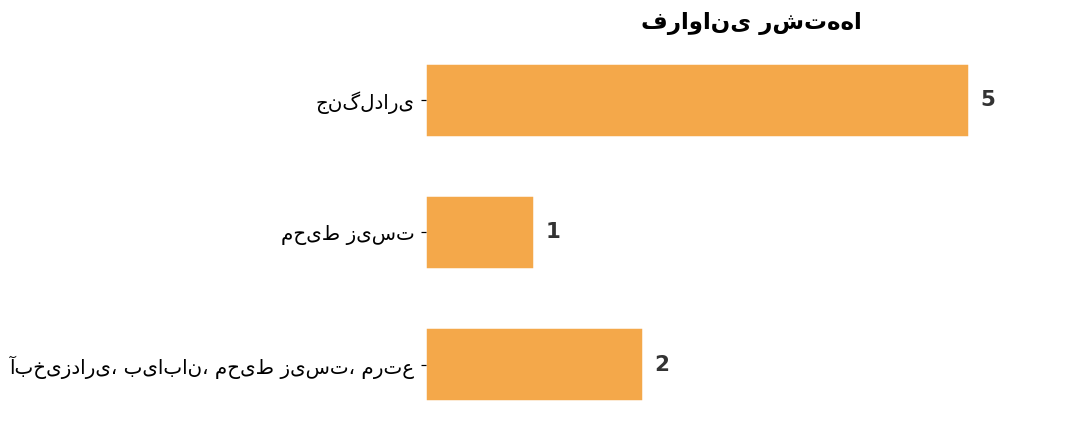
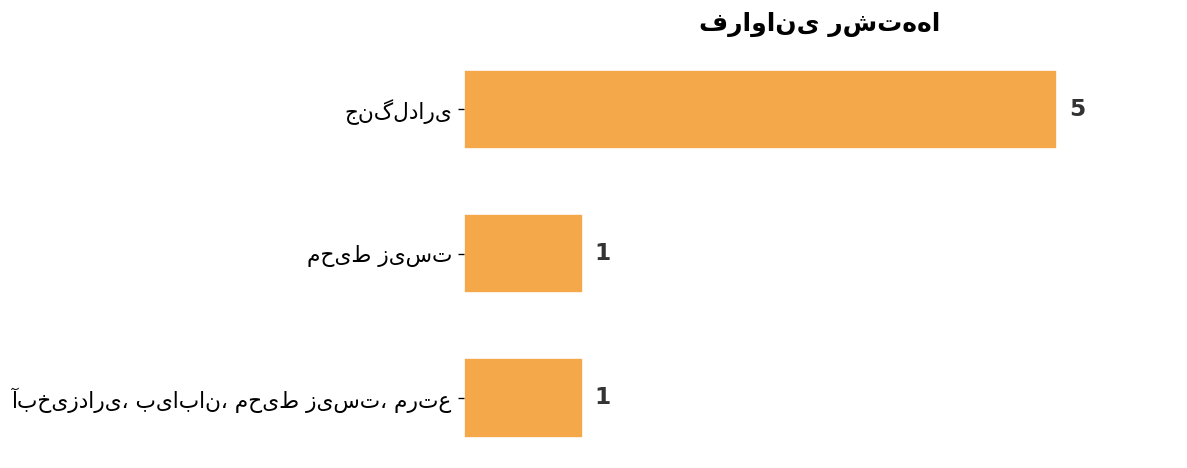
آبخیزداری، بیابان، محیط زیست، مرتع: 2 -> 1
